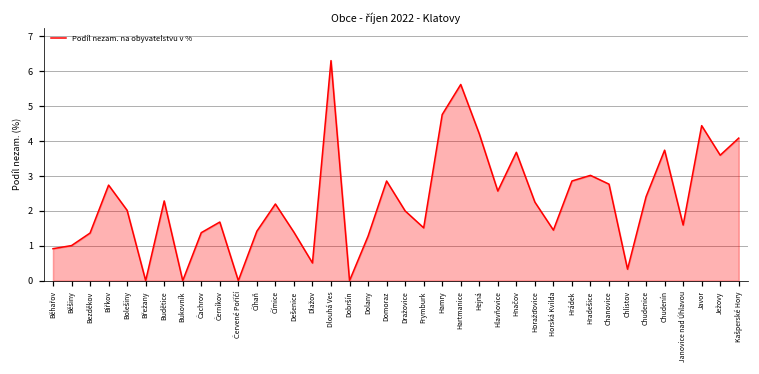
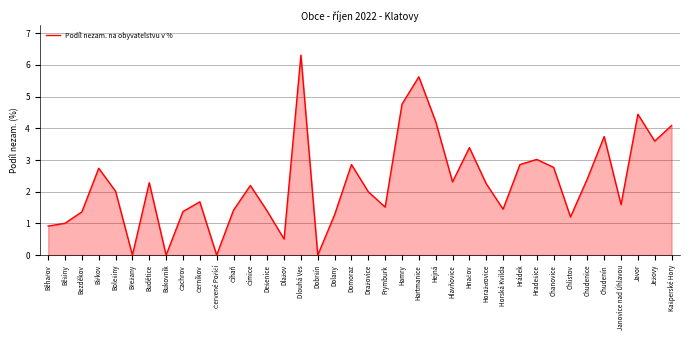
Hlavňovice: 2.6 -> 2.3
Hnačov: 3.7 -> 3.4
Chlistov: 0.3 -> 1.2
